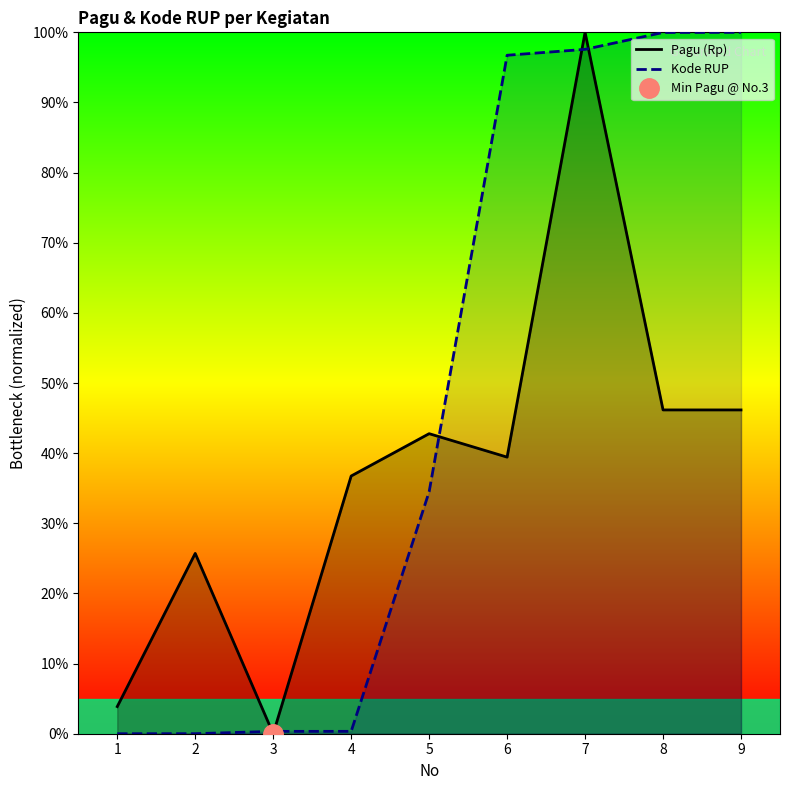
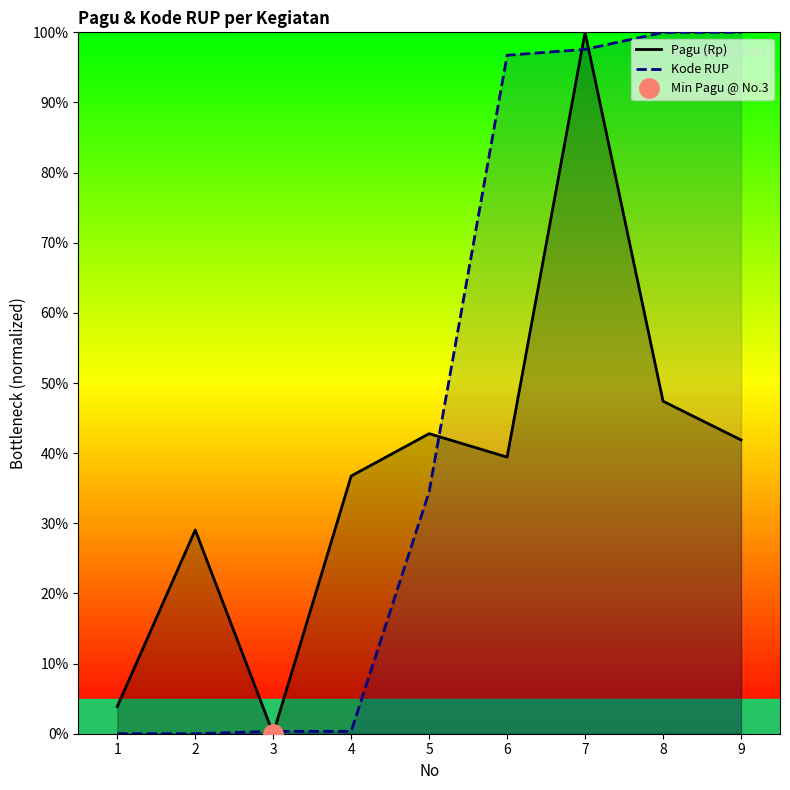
Pagu (Rp), 2: 26% -> 29%
Pagu (Rp), 8: 46% -> 47%
Pagu (Rp), 9: 46% -> 42%
